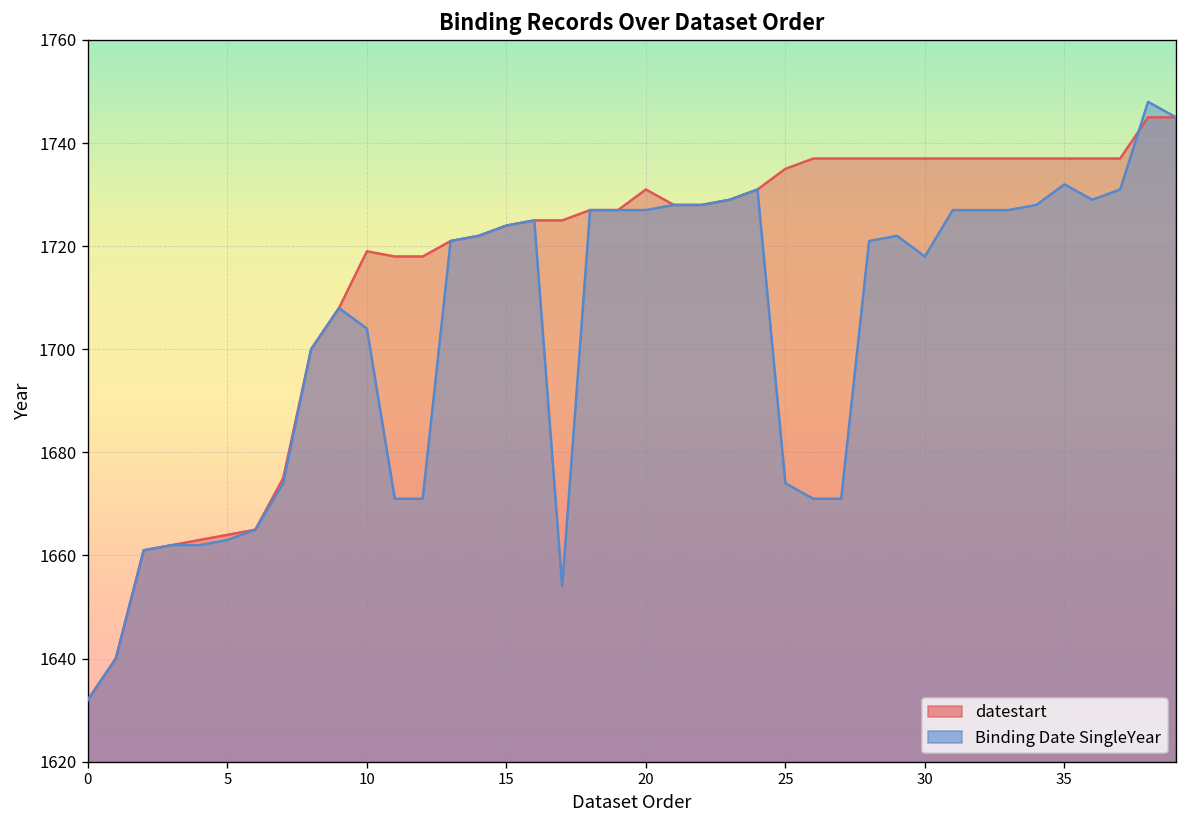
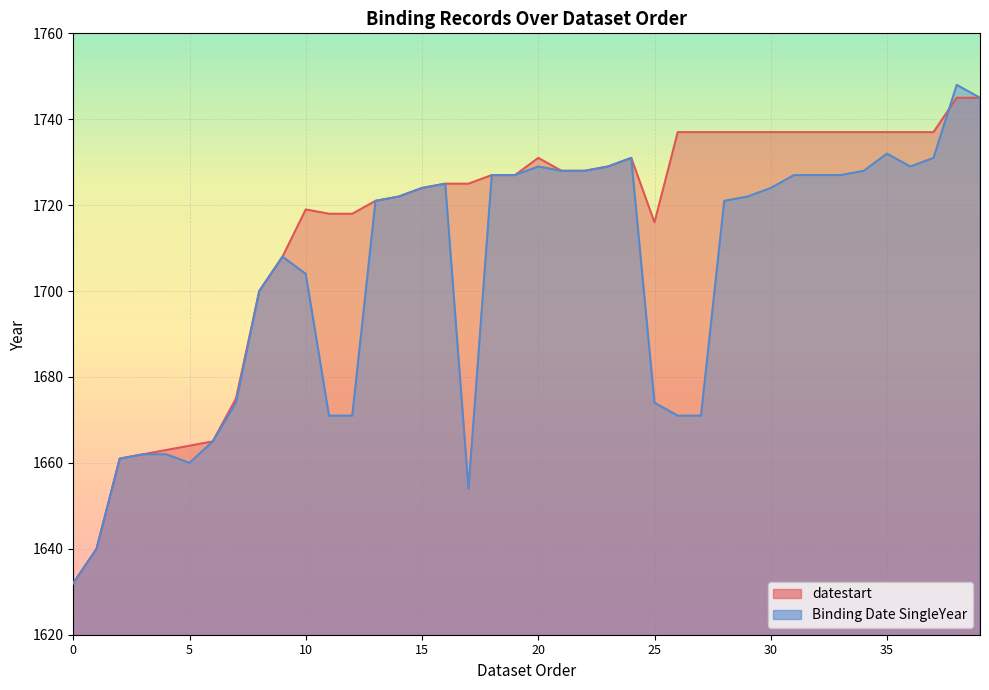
Binding Date SingleYear, 5: 1663 -> 1660
Binding Date SingleYear, 20: 1727 -> 1729
datestart, 25: 1735 -> 1716
Binding Date SingleYear, 30: 1718 -> 1724
